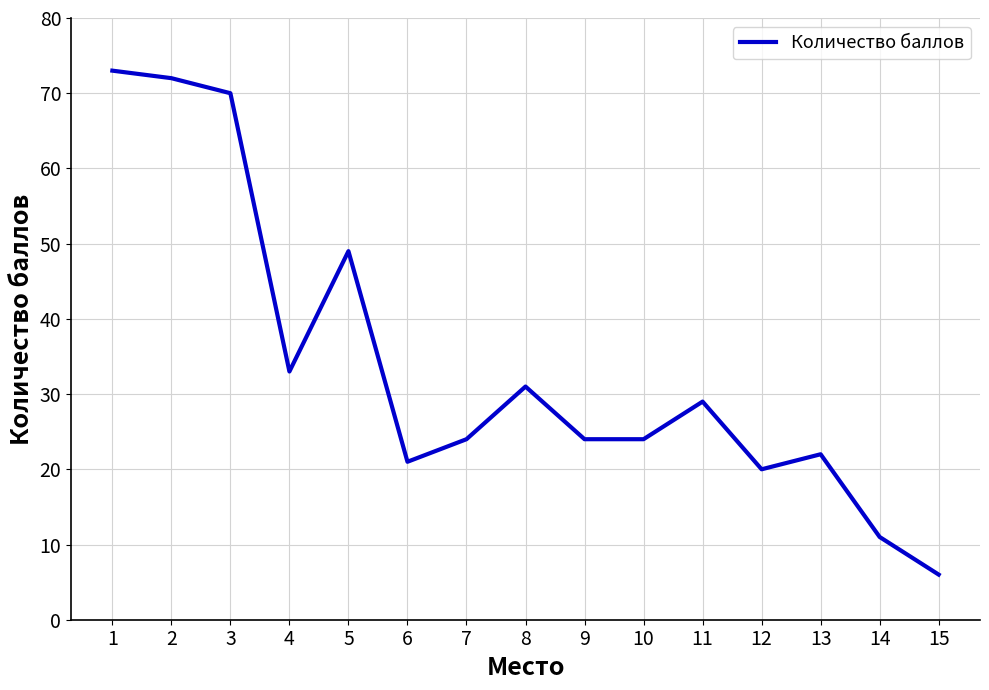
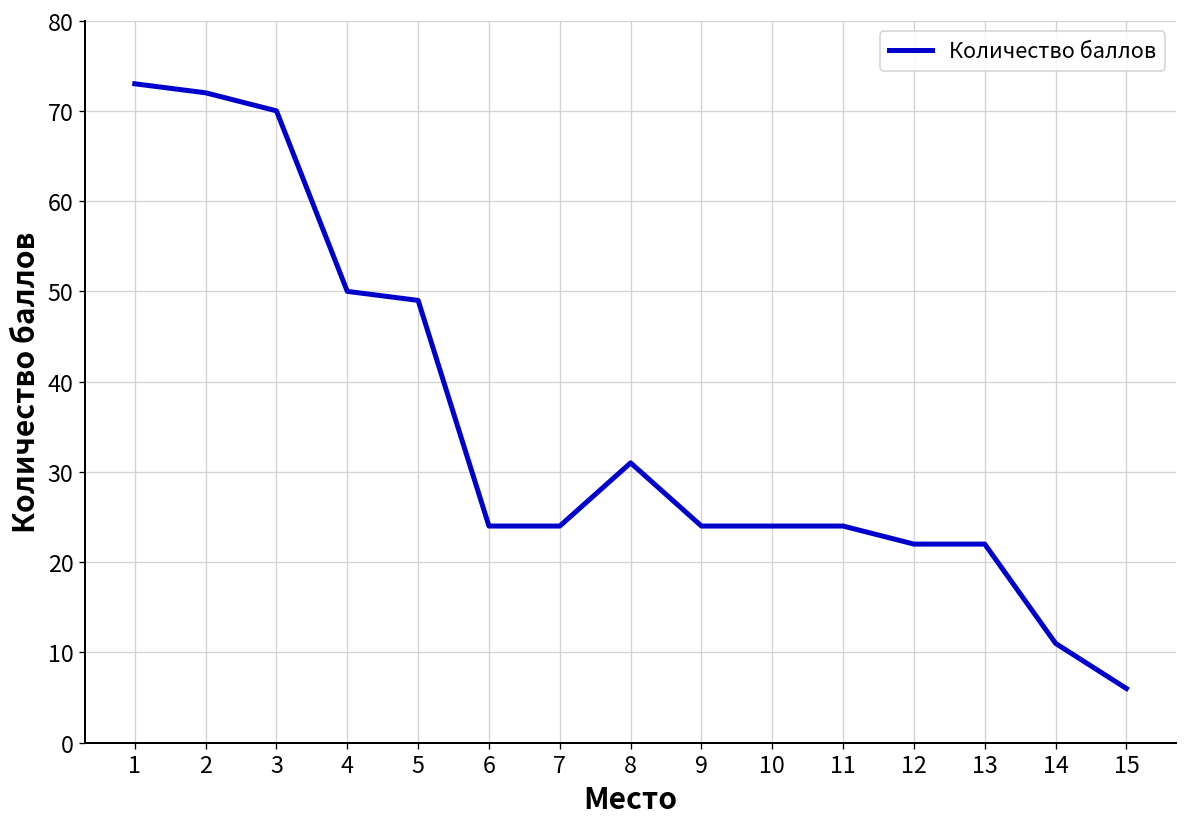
4: 33 -> 50
6: 21 -> 24
11: 29 -> 24
12: 20 -> 22
